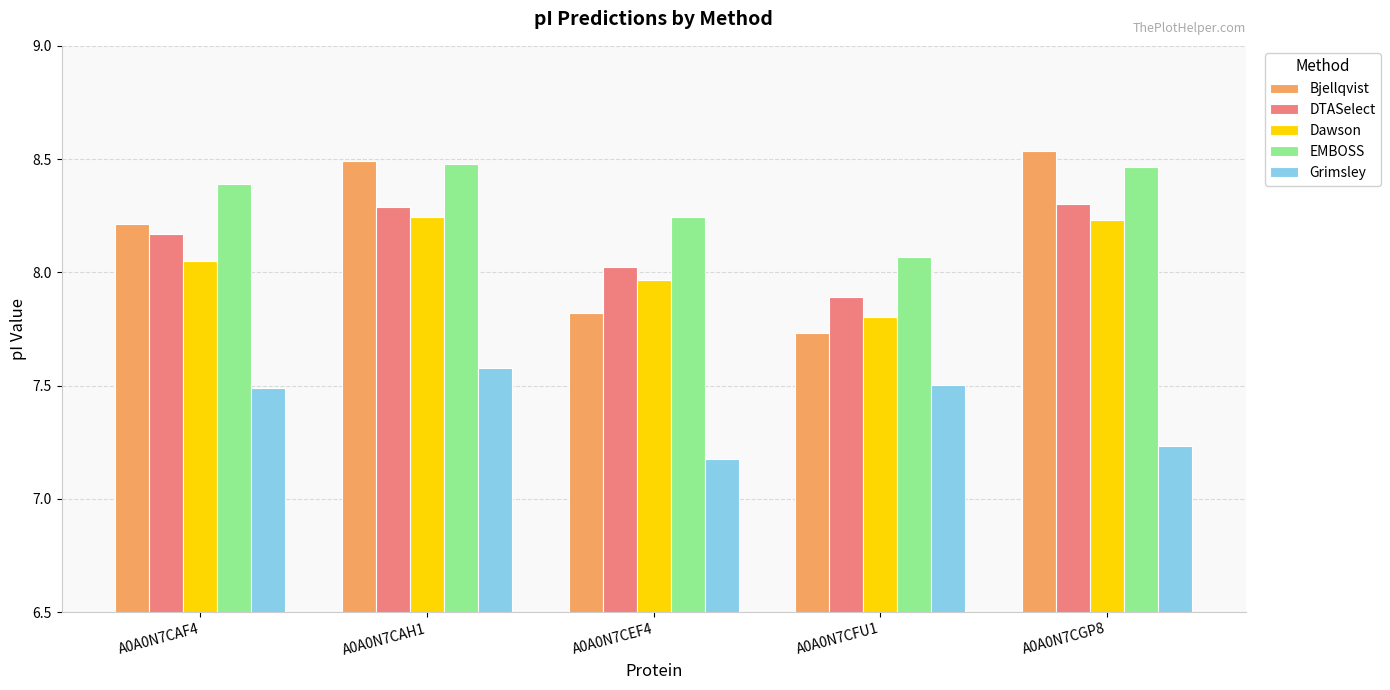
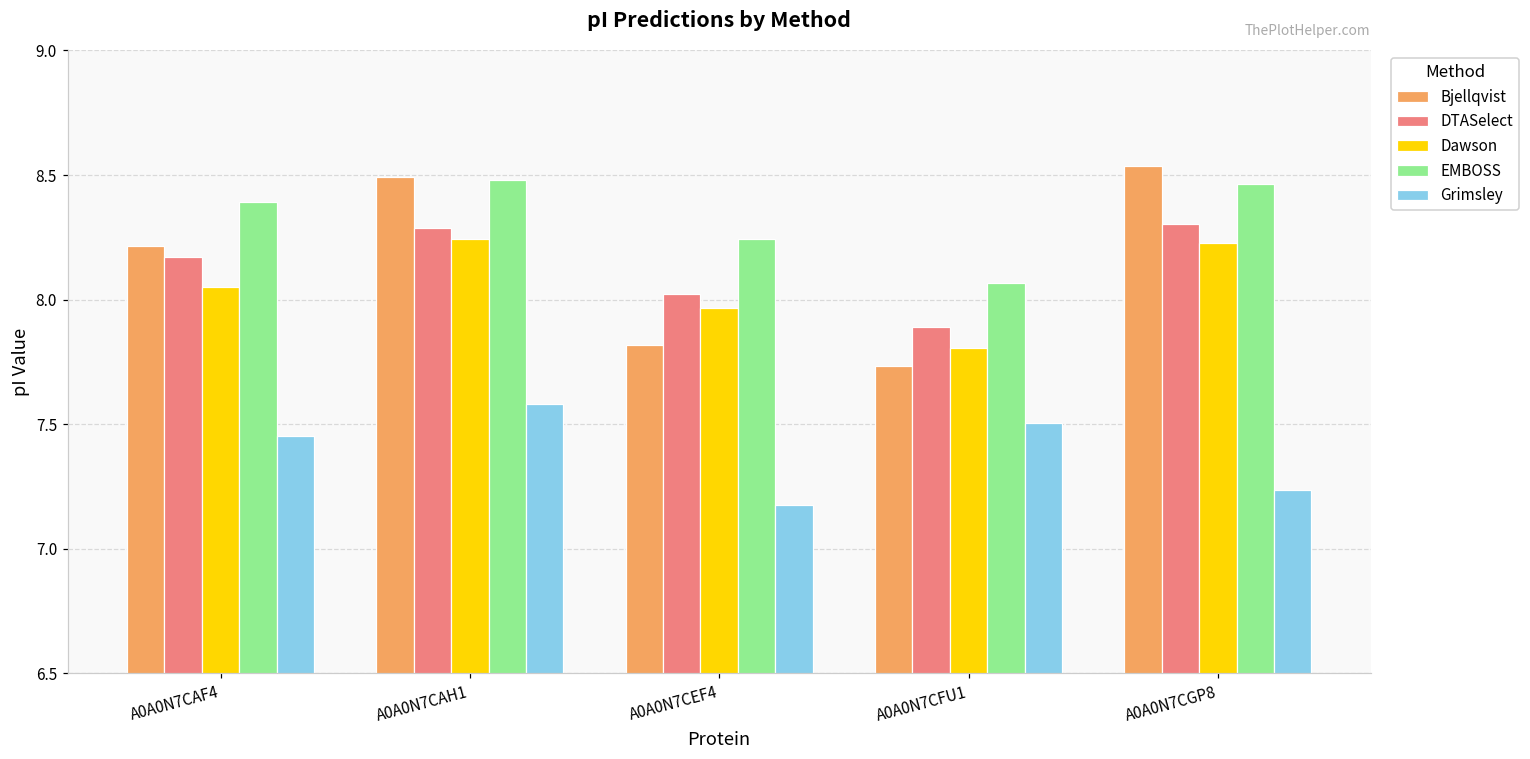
Grimsley, A0A0N7CAF4: 7.49 -> 7.45
